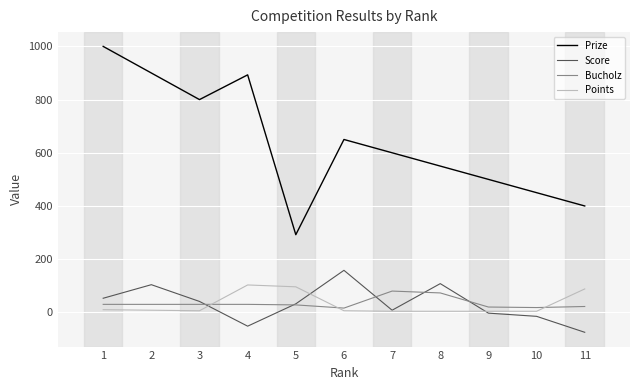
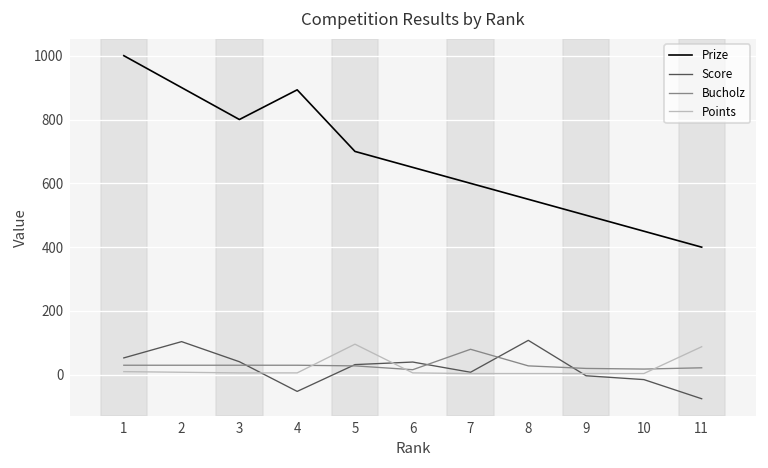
Points, 4: 100 -> 10
Prize, 5: 290 -> 700
Score, 6: 160 -> 40
Bucholz, 8: 70 -> 30
